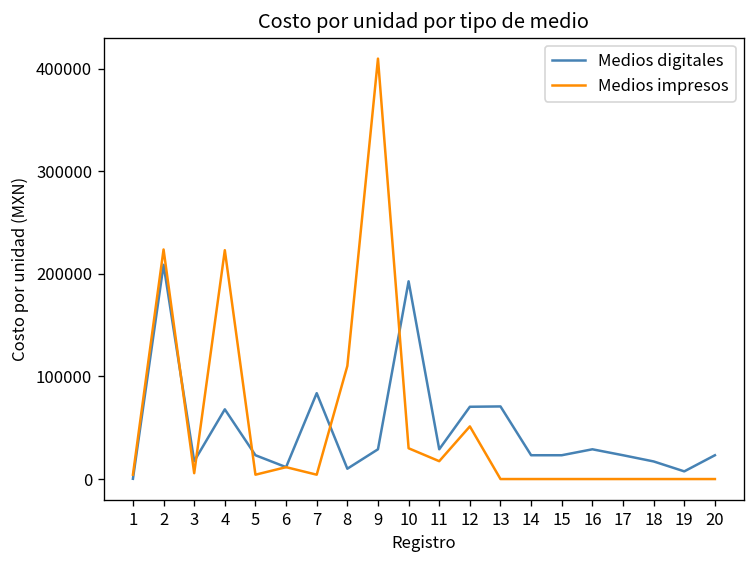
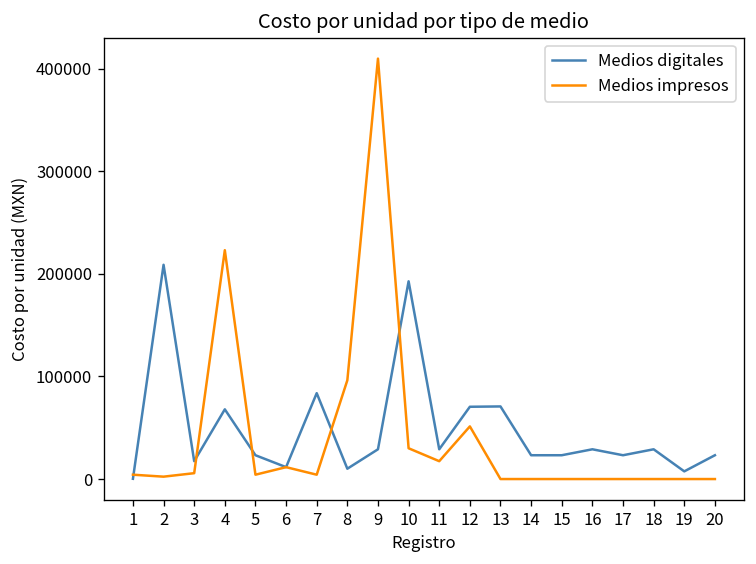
Medios impresos, 2: 220000 -> 0
Medios impresos, 8: 110000 -> 100000
Medios digitales, 18: 20000 -> 30000
